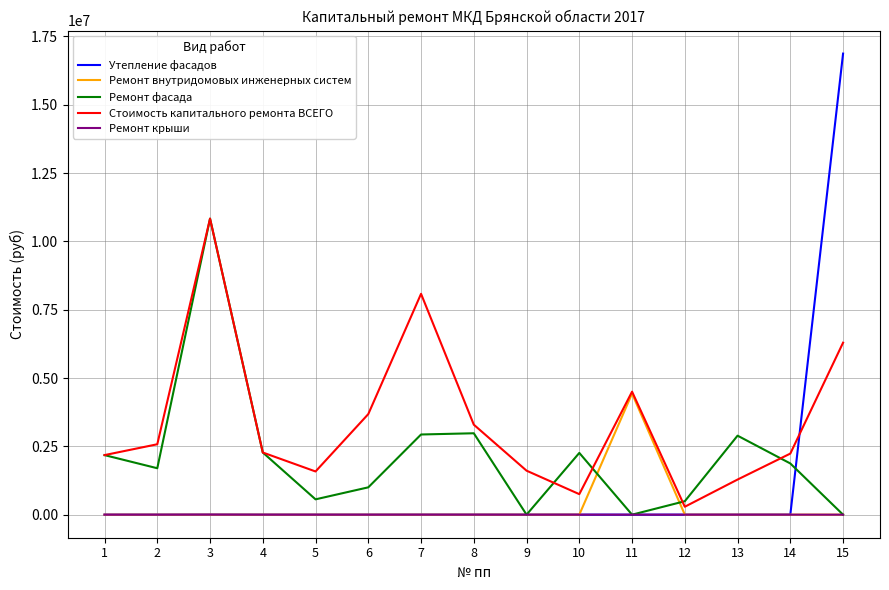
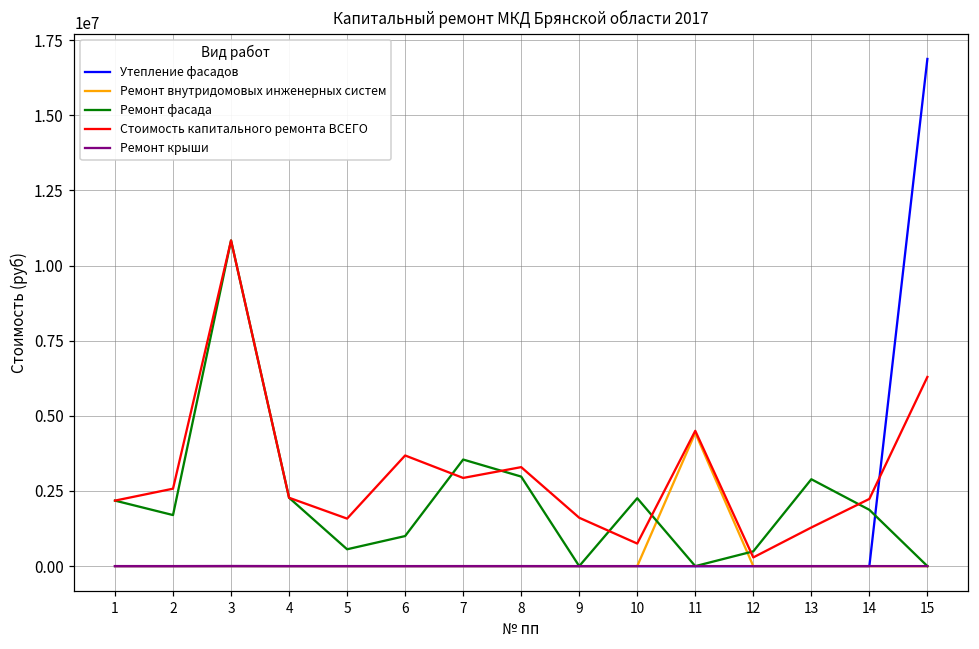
Ремонт фасада, 7: 2900000 -> 3500000
Стоимость капитального ремонта ВСЕГО, 7: 8100000 -> 2900000
